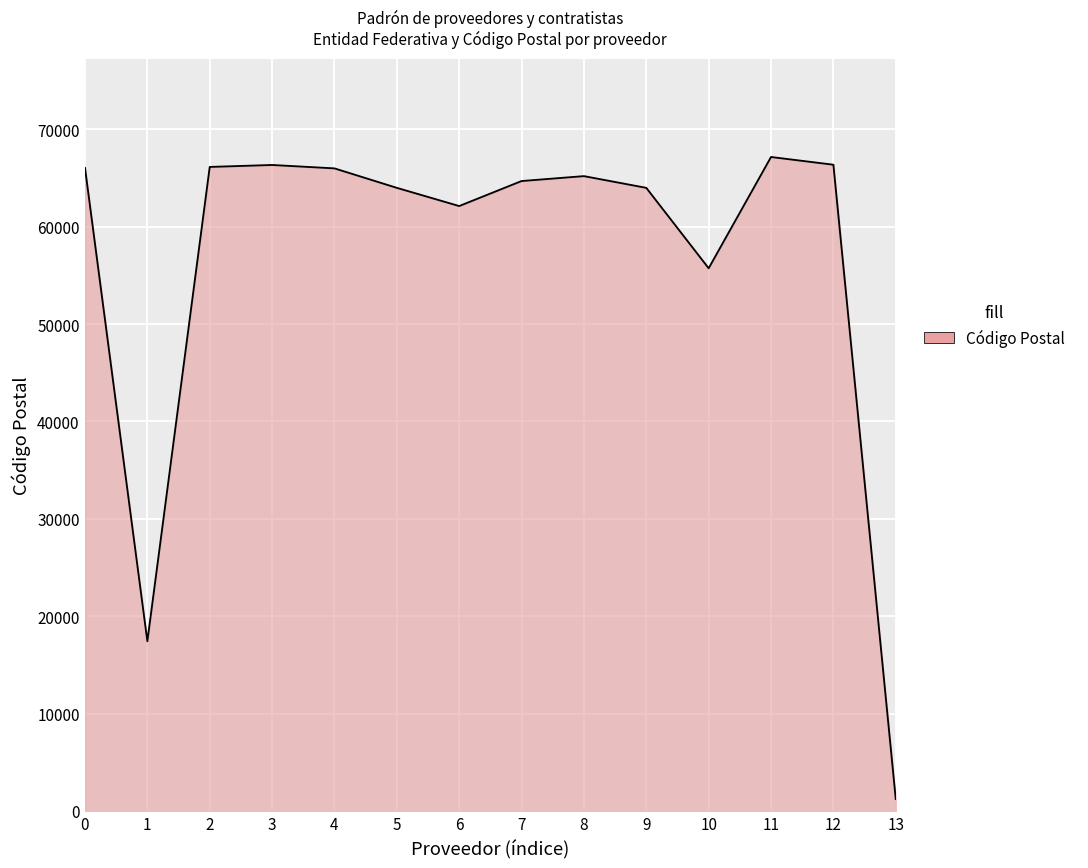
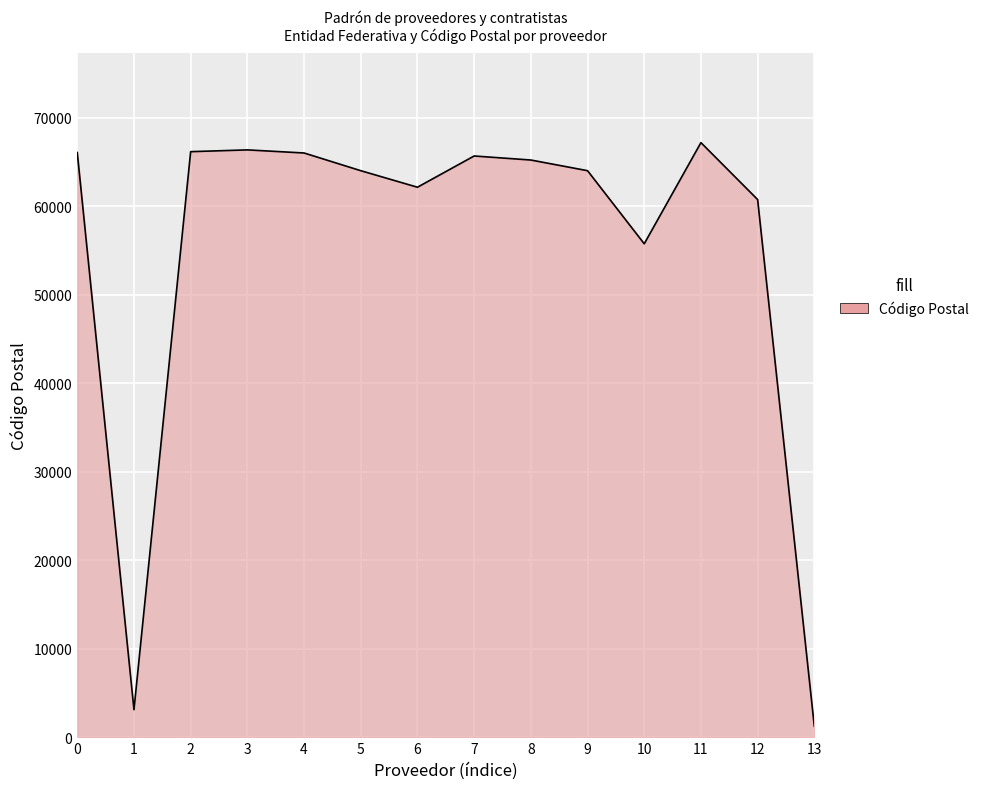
1: 17000 -> 3000
7: 65000 -> 66000
12: 66000 -> 61000
